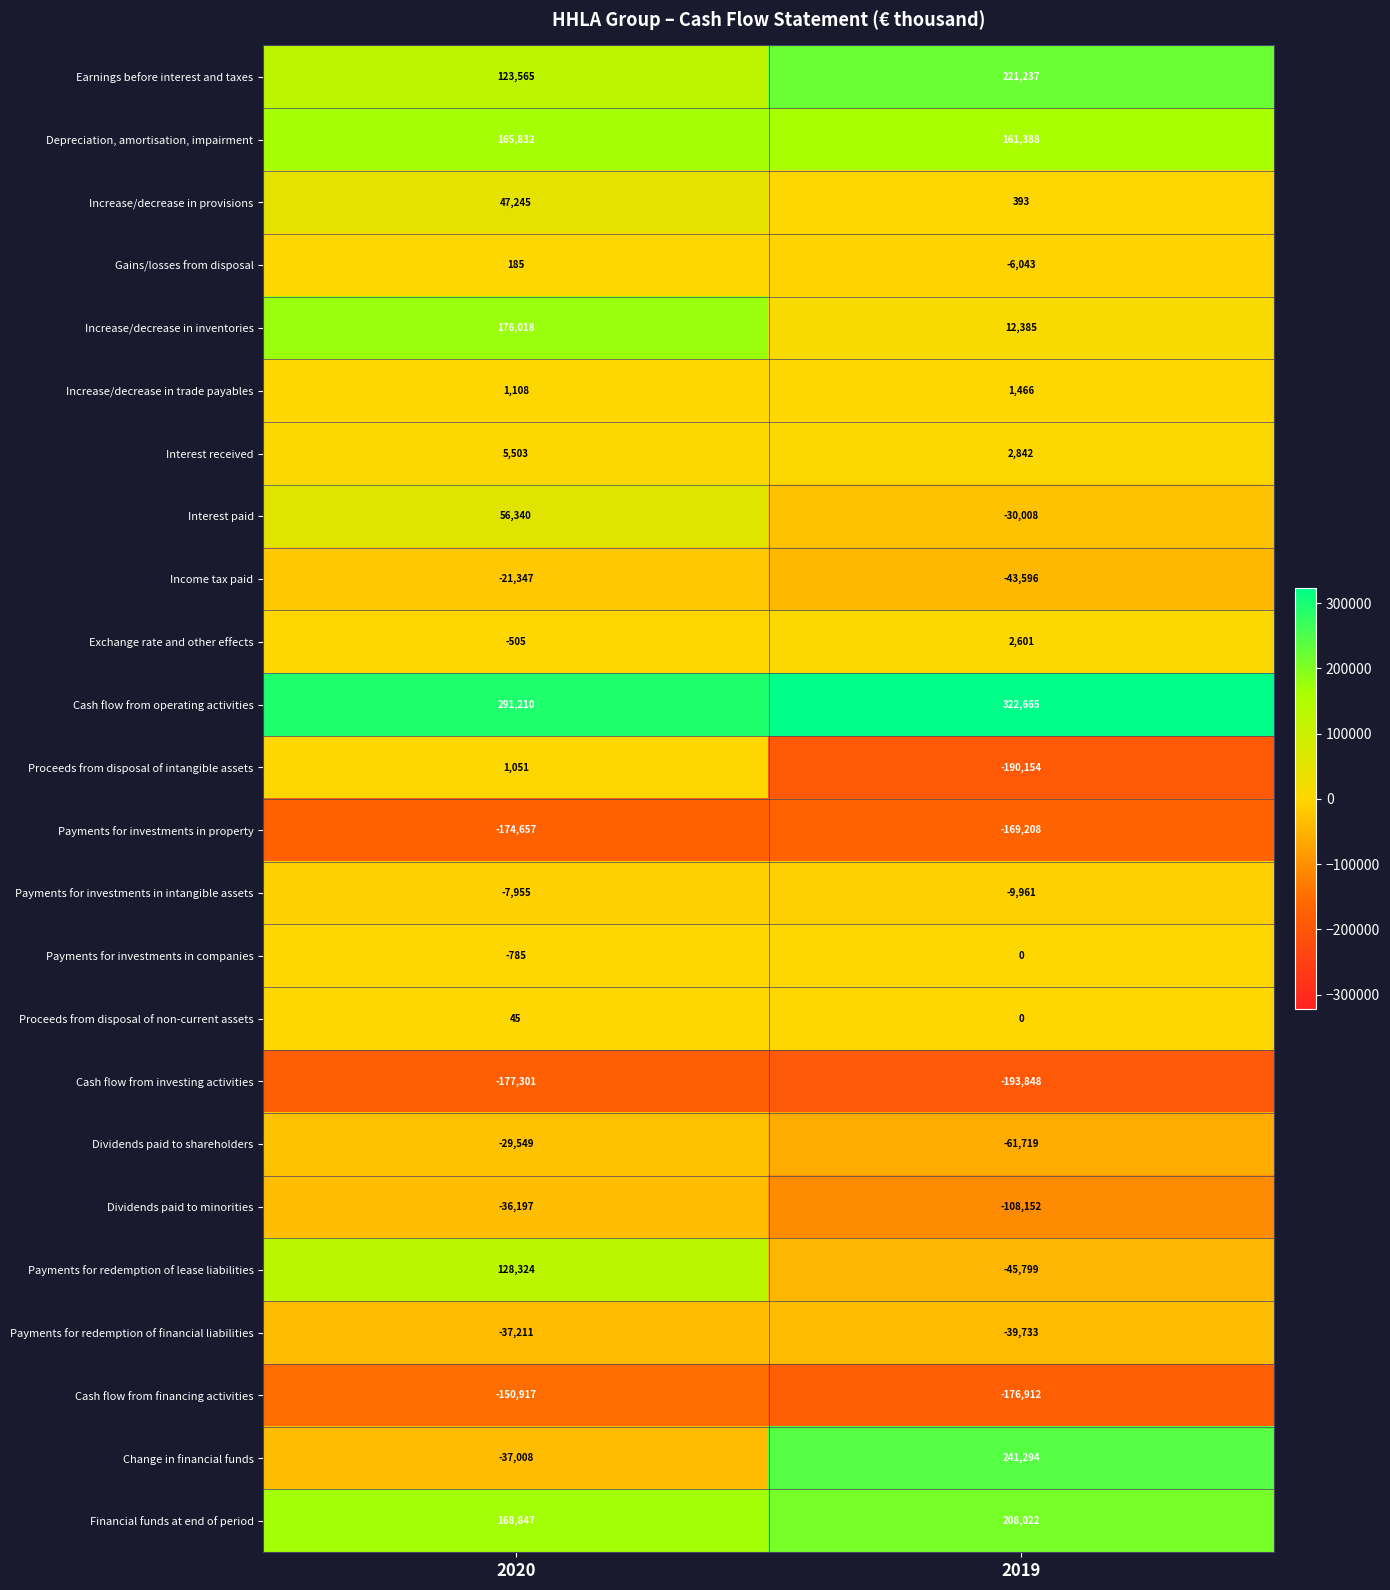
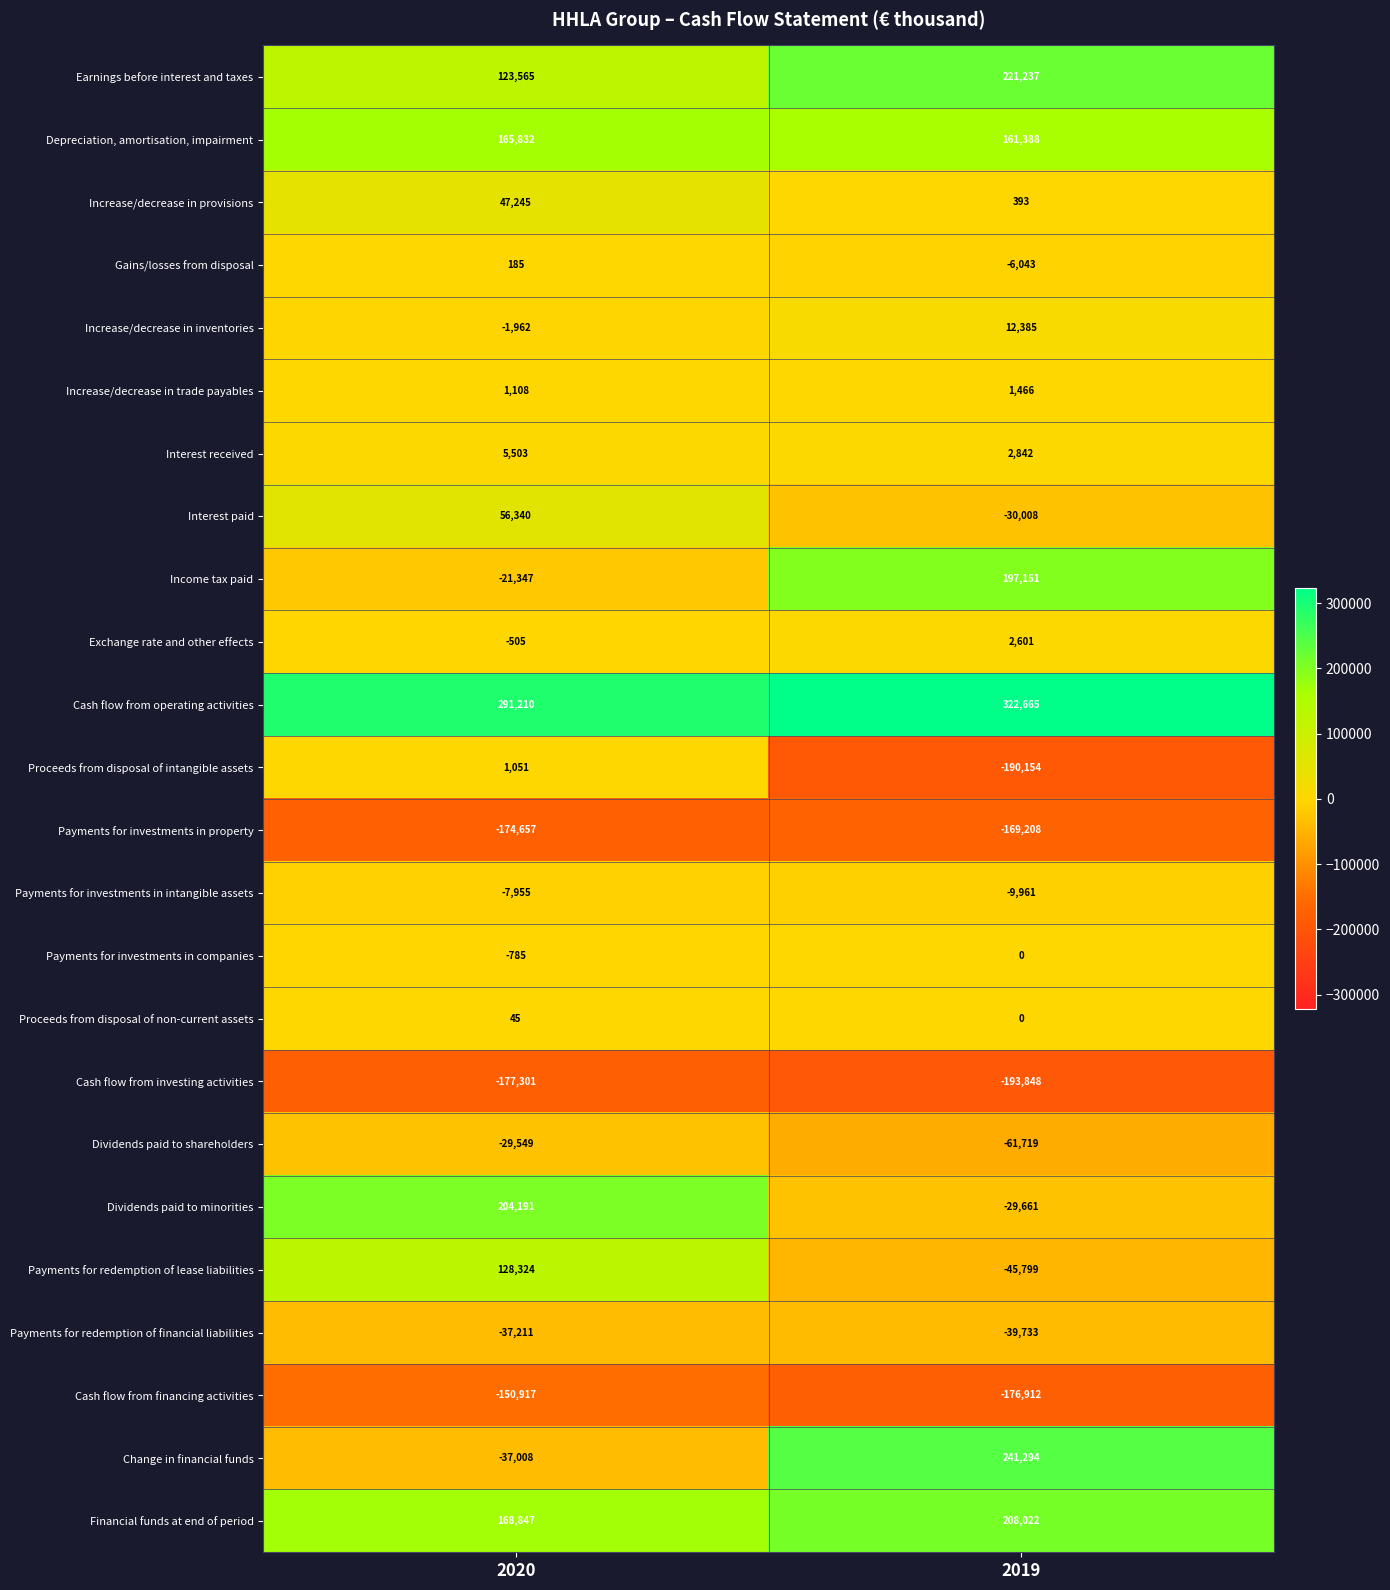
Increase/decrease in inventories, 2020: 176,018 -> -1,962
Income tax paid, 2019: -43,596 -> 197,151
Dividends paid to minorities, 2020: -36,197 -> 204,191
Dividends paid to minorities, 2019: -108,152 -> -29,661
